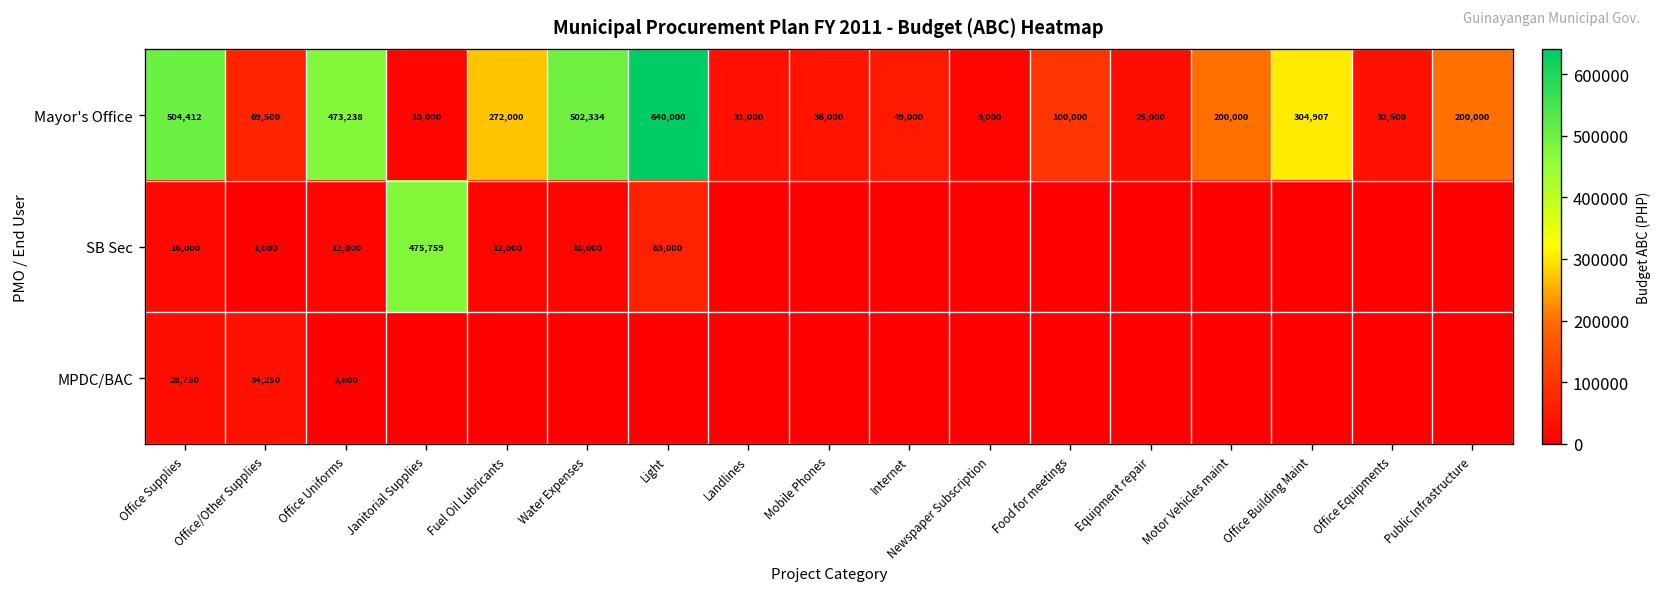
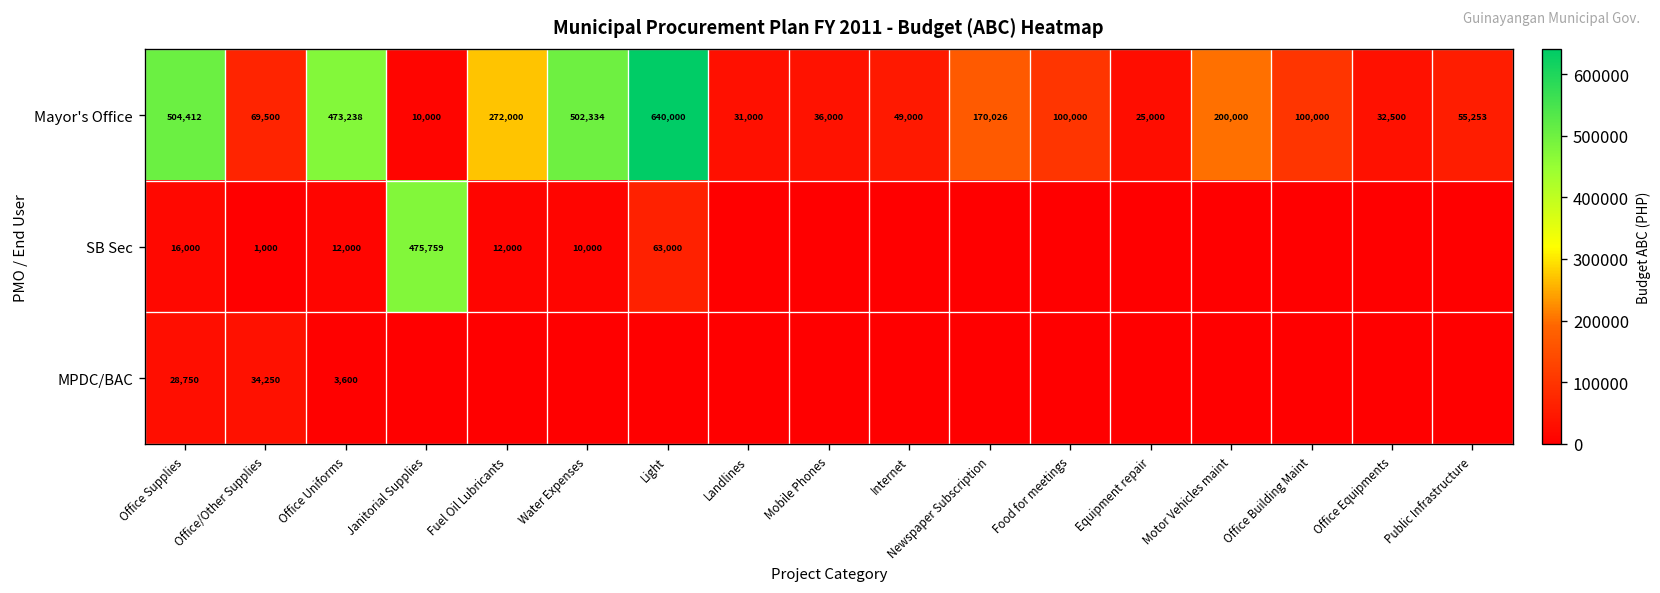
Mayor's Office, Newspaper Subscription: 9,000 -> 170,026
Mayor's Office, Office Building Maint: 304,907 -> 100,000
Mayor's Office, Public Infrastructure: 200,000 -> 55,253
